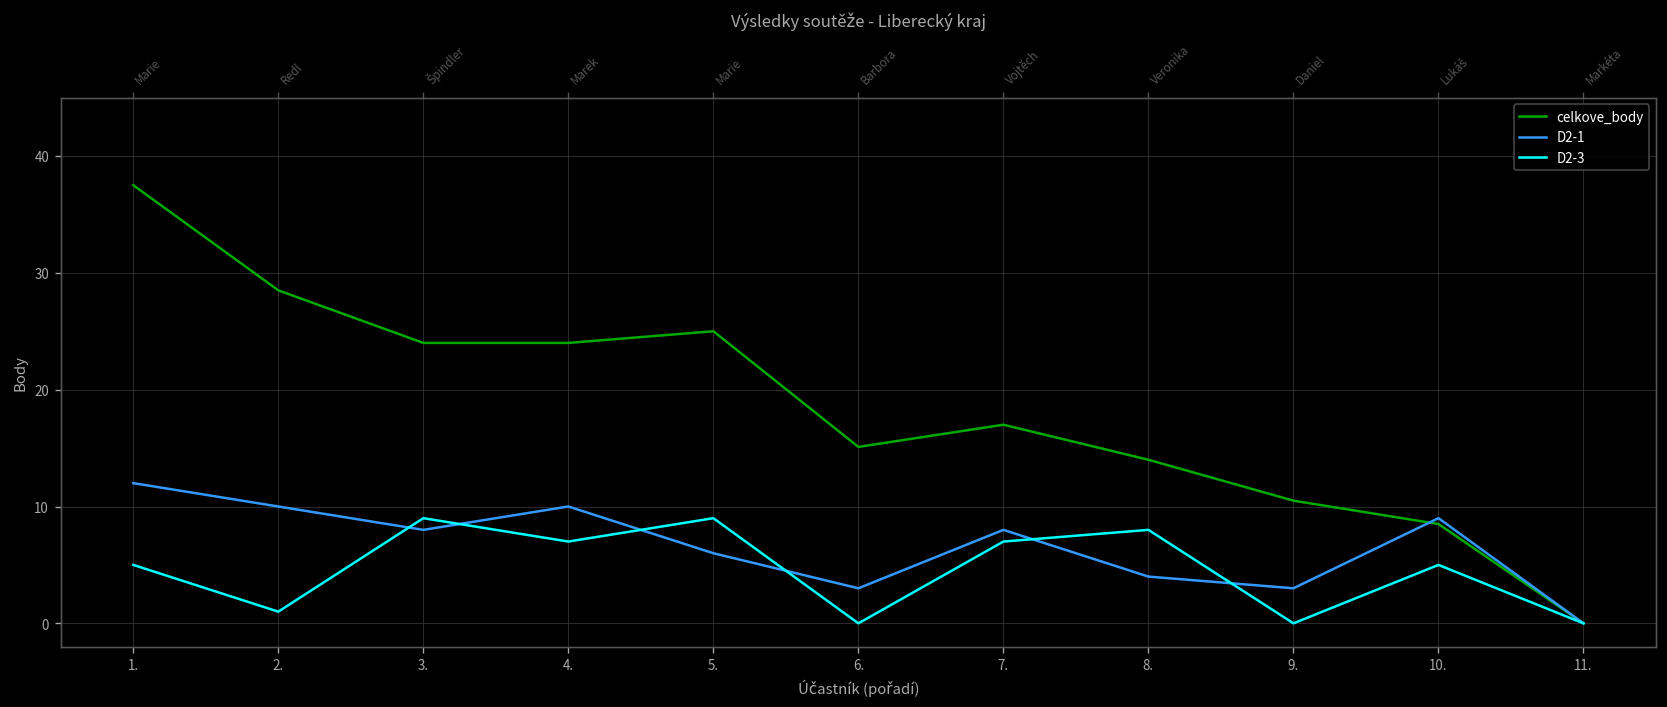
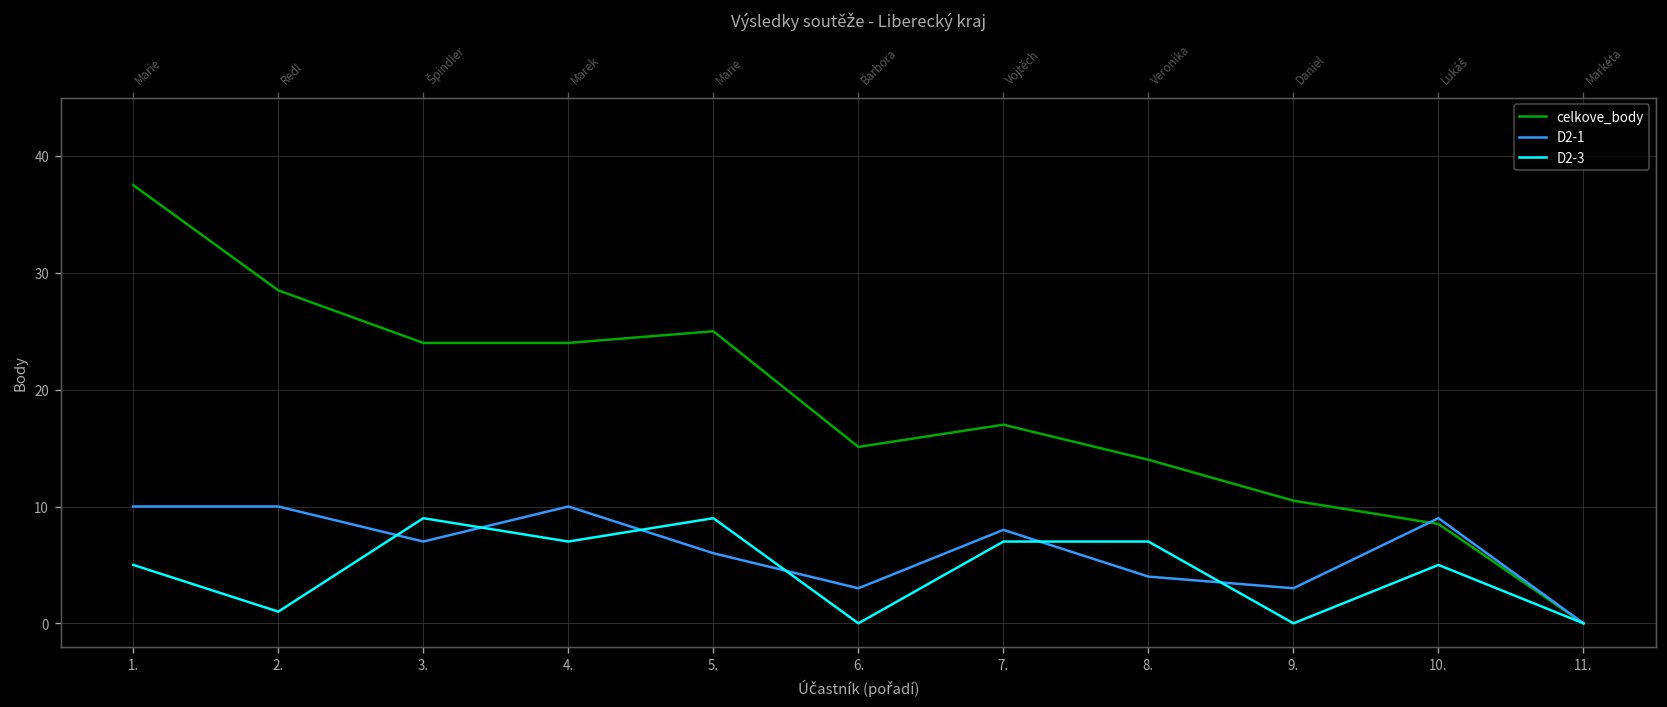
D2-1, 1.: 12 -> 10
D2-1, 3.: 8 -> 7
D2-3, 8.: 8 -> 7
